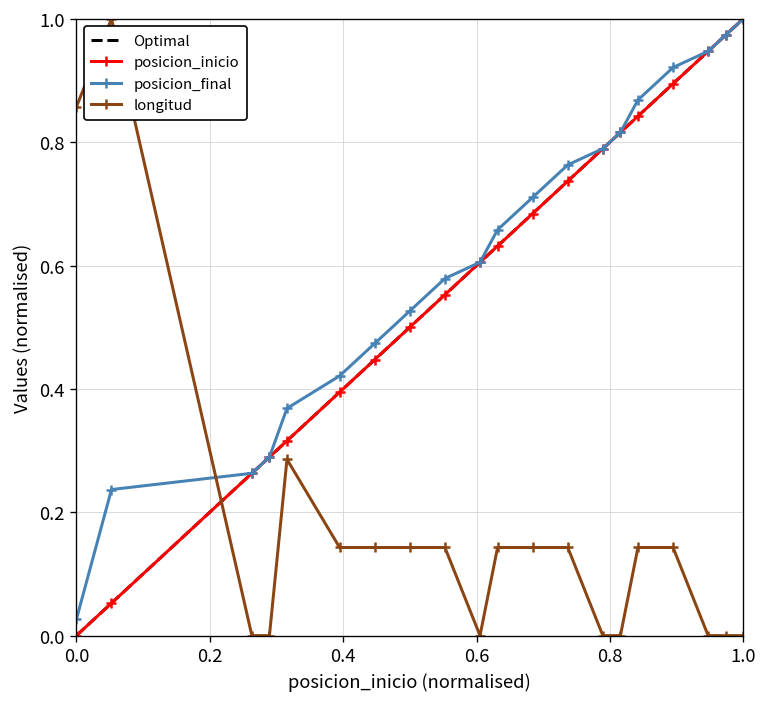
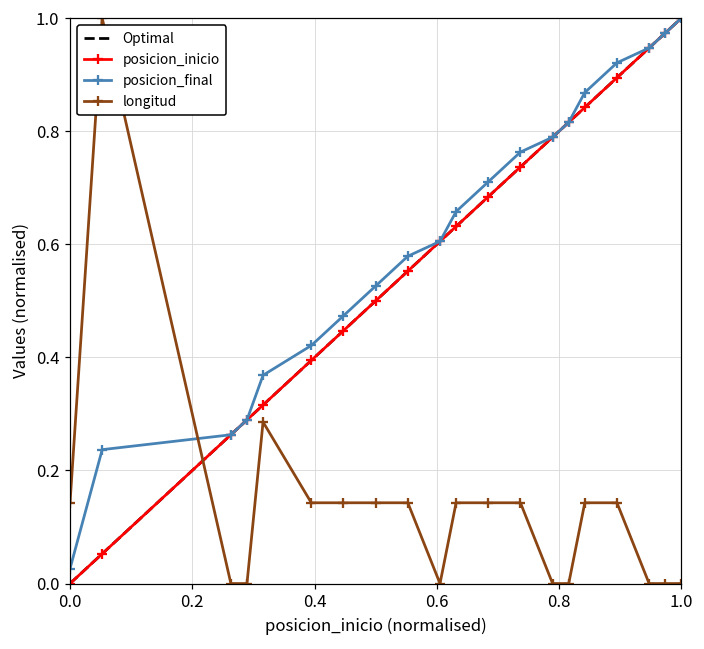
longitud, 0.0: 0.86 -> 0.14
